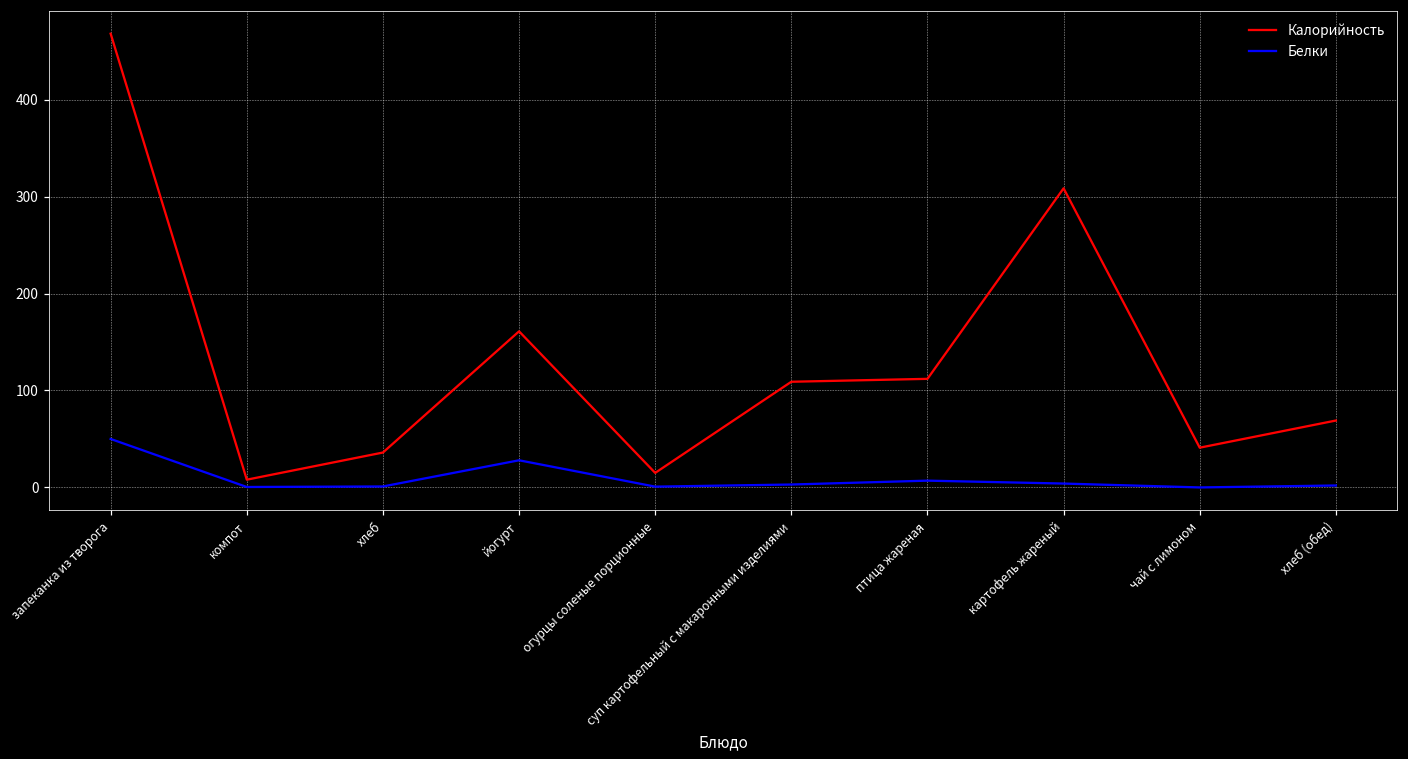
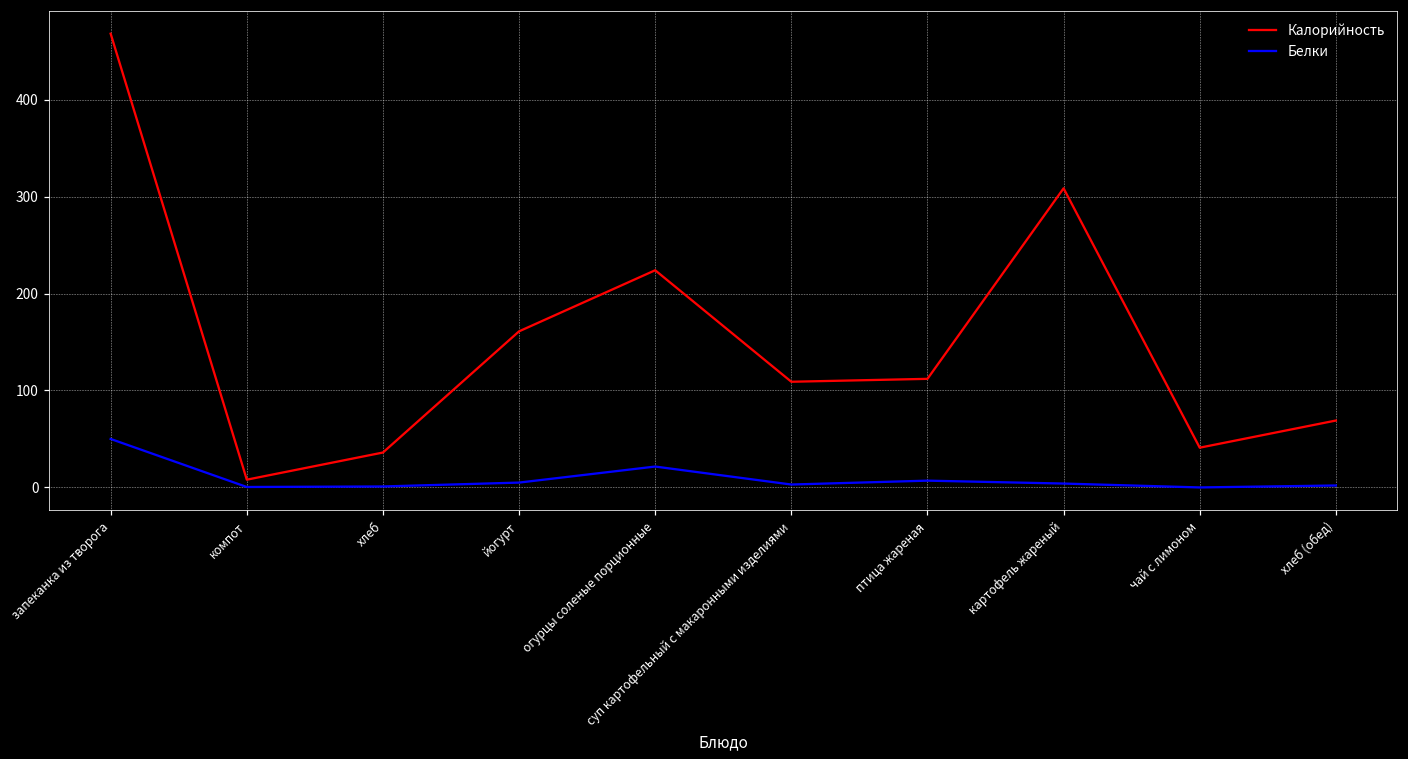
Белки, йогурт: 30 -> 10
Калорийность, огурцы соленые порционные: 20 -> 220
Белки, огурцы соленые порционные: 0 -> 20
